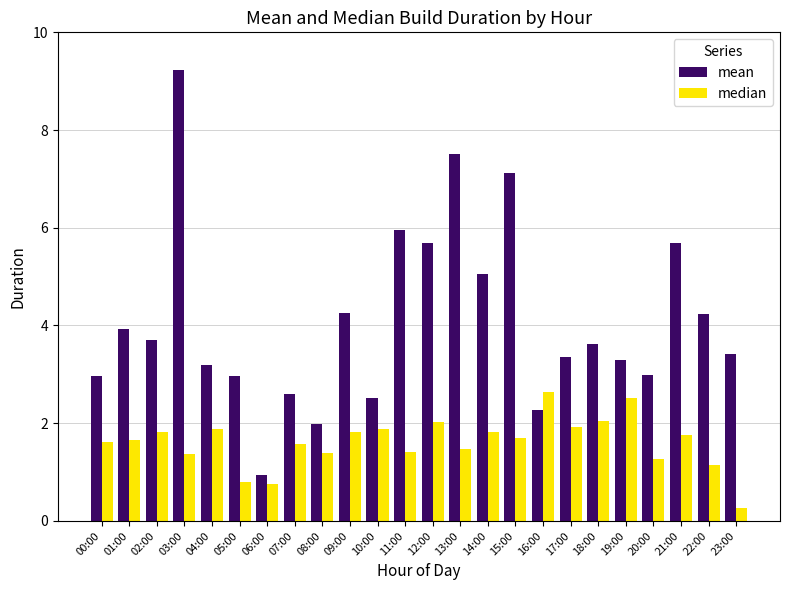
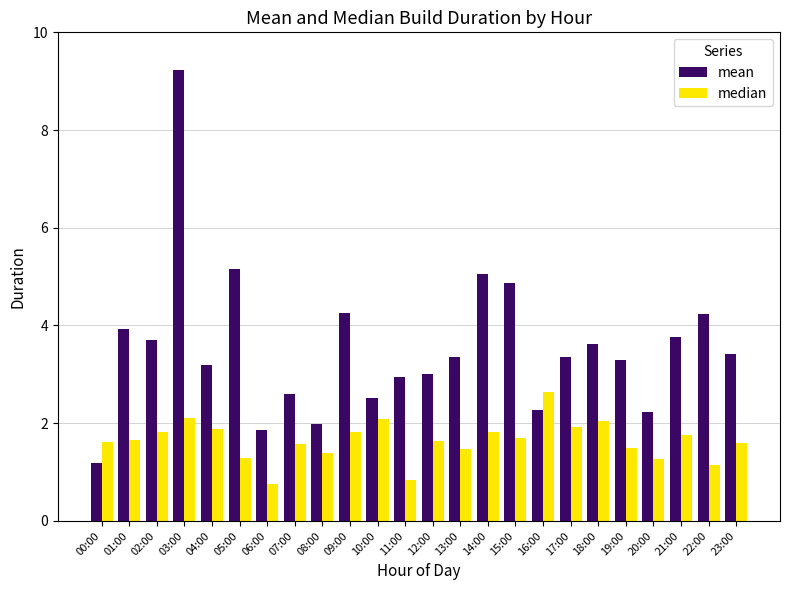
mean, 00:00: 3.0 -> 1.2
median, 03:00: 1.4 -> 2.1
mean, 05:00: 3.0 -> 5.2
median, 05:00: 0.8 -> 1.3
mean, 06:00: 0.9 -> 1.9
median, 10:00: 1.9 -> 2.1
mean, 11:00: 6.0 -> 2.9
median, 11:00: 1.4 -> 0.8
mean, 12:00: 5.7 -> 3.0
median, 12:00: 2.0 -> 1.6
mean, 13:00: 7.5 -> 3.3
mean, 15:00: 7.1 -> 4.9
median, 19:00: 2.5 -> 1.5
mean, 20:00: 3.0 -> 2.2
mean, 21:00: 5.7 -> 3.8
median, 23:00: 0.3 -> 1.6
